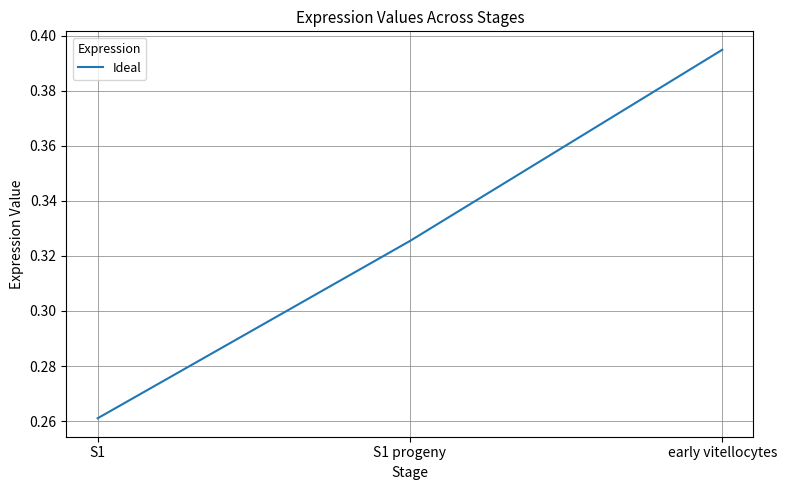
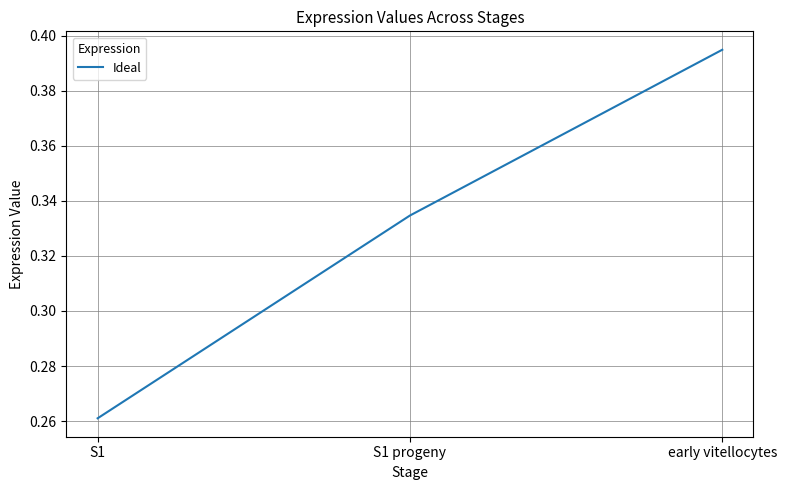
S1 progeny: 0.325 -> 0.335
